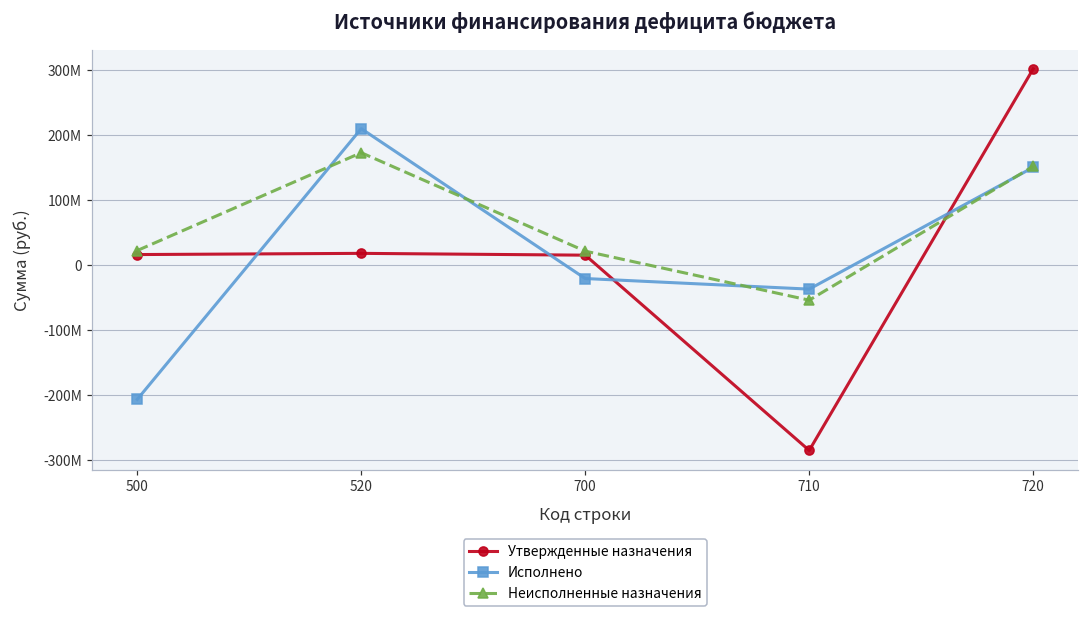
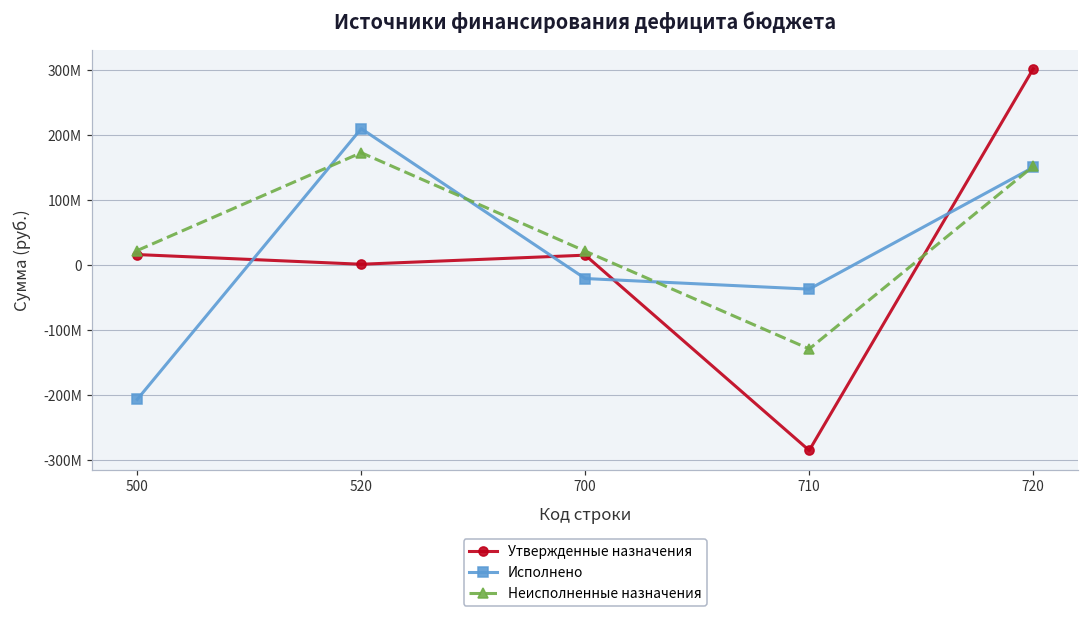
Утвержденные назначения, 520: 20000000 -> 0
Неисполненные назначения, 710: -50000000 -> -130000000
